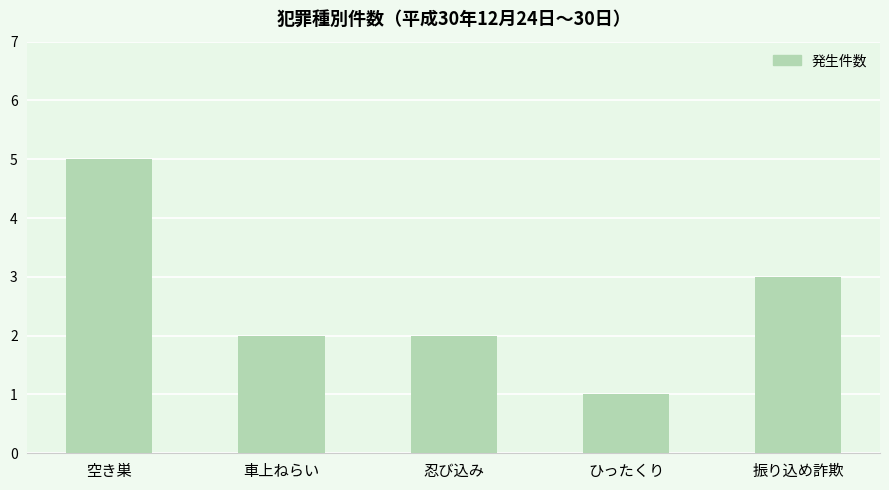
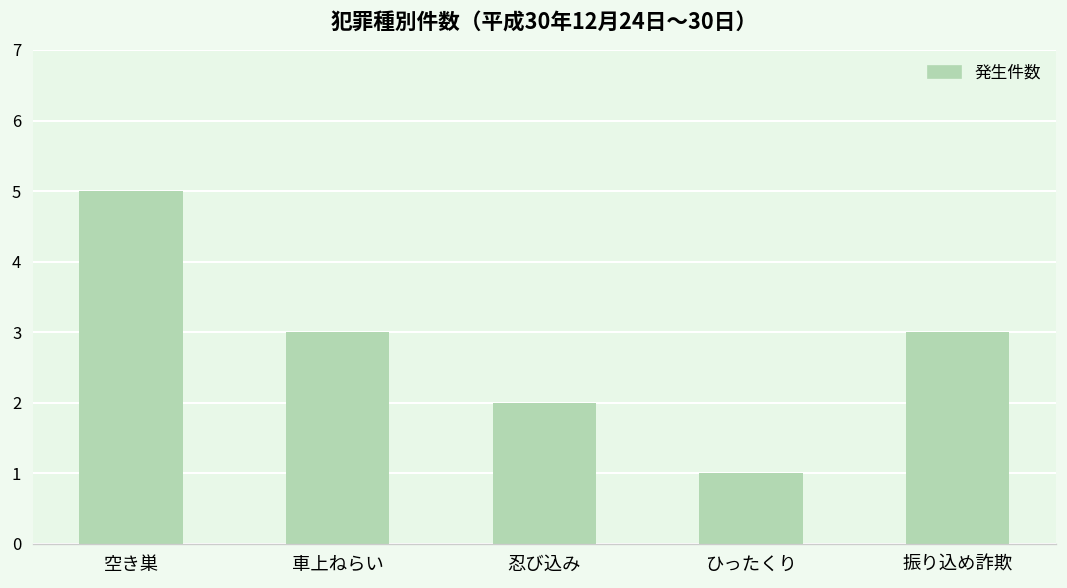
車上ねらい: 2 -> 3
